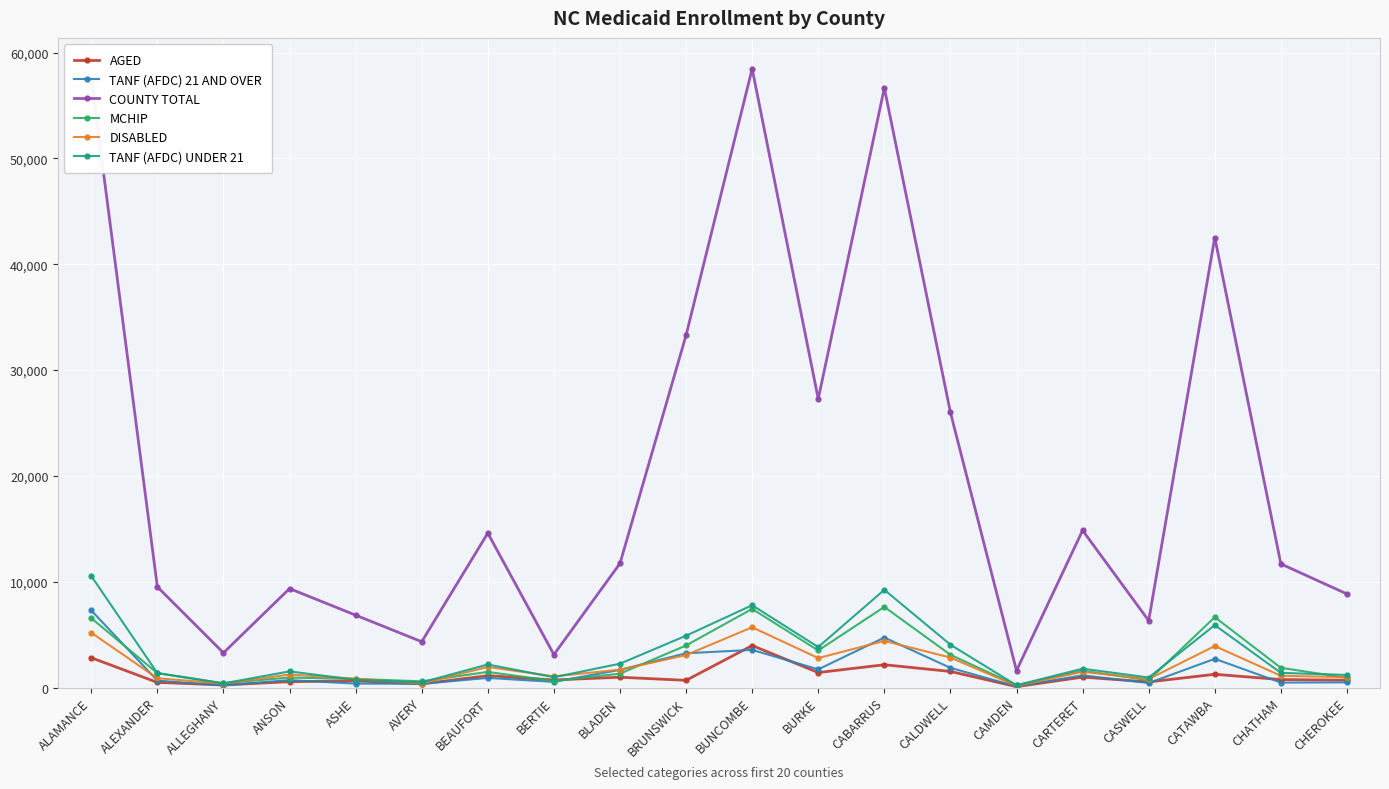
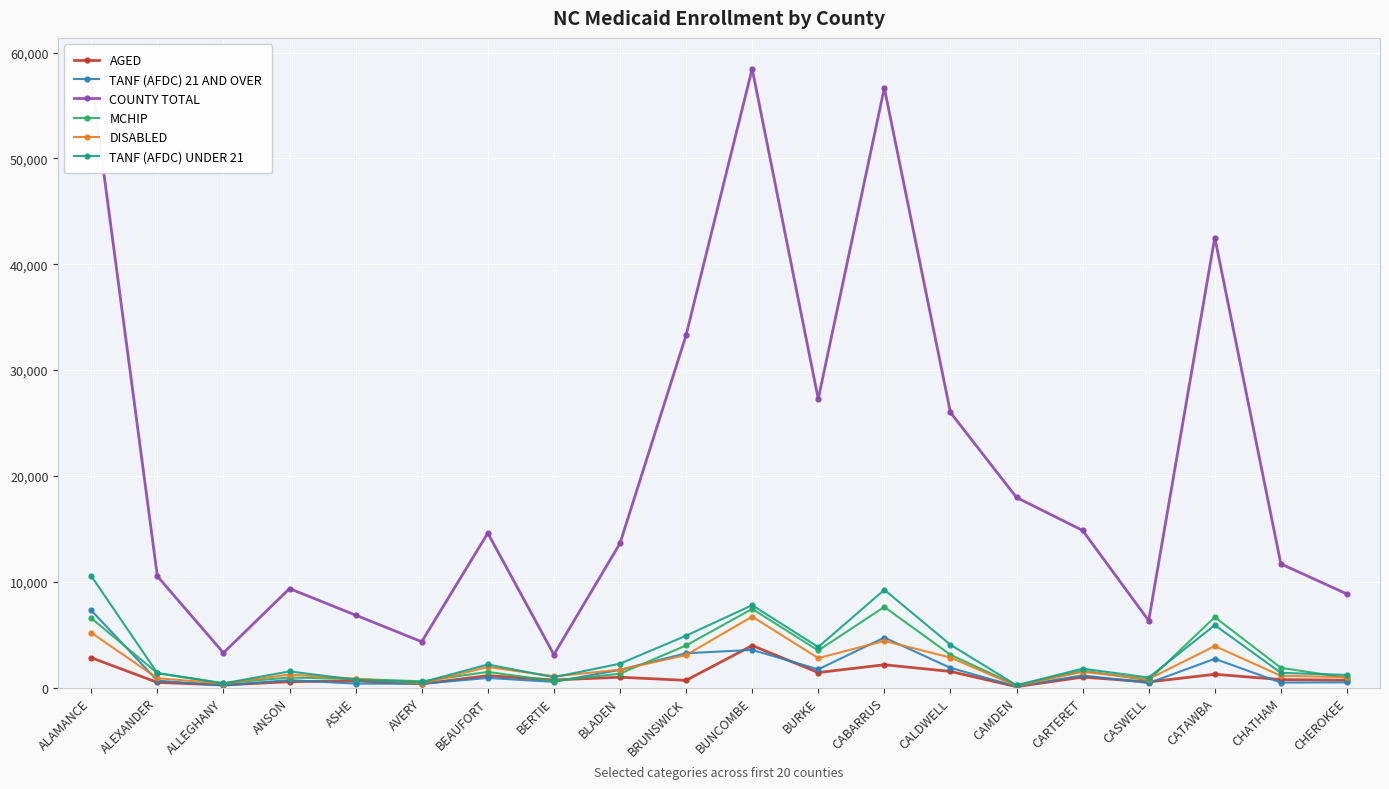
COUNTY TOTAL, ALEXANDER: 9,500 -> 10,500
COUNTY TOTAL, BLADEN: 11,700 -> 13,600
DISABLED, BUNCOMBE: 5,700 -> 6,700
COUNTY TOTAL, CAMDEN: 1,600 -> 18,000
